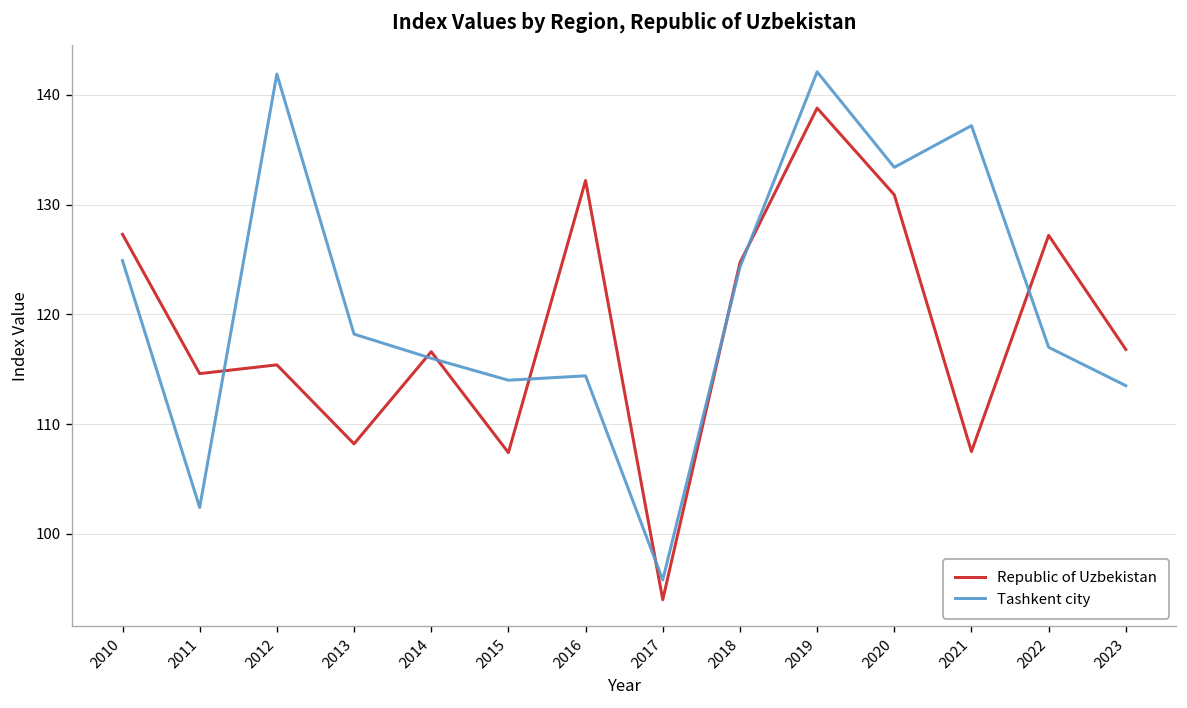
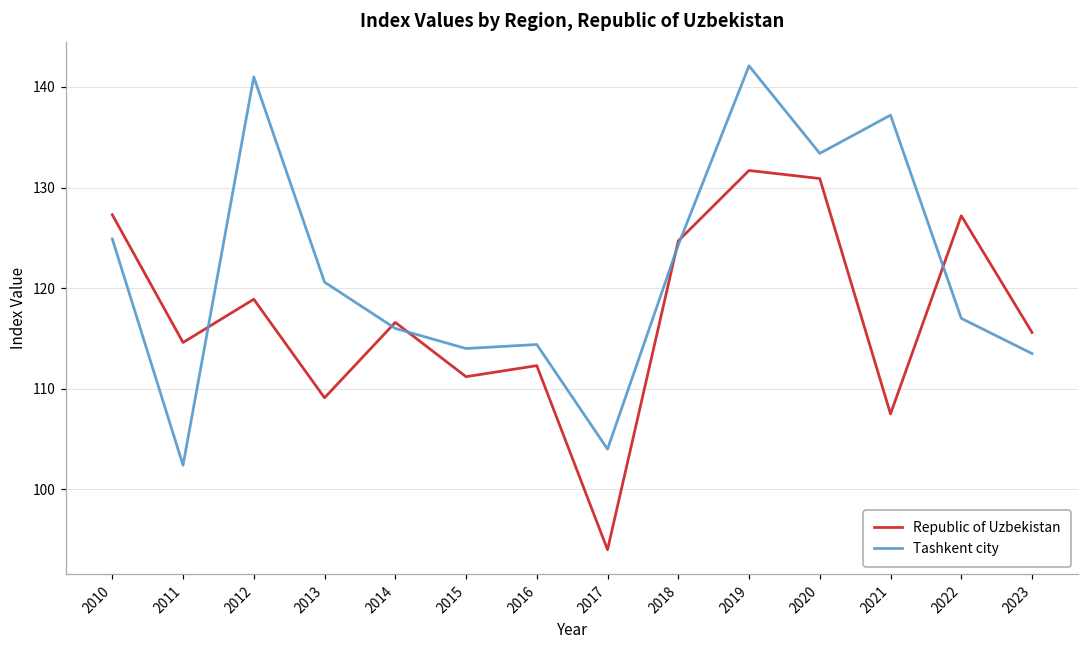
Republic of Uzbekistan, 2012: 115 -> 119
Tashkent city, 2012: 142 -> 141
Republic of Uzbekistan, 2013: 108 -> 109
Tashkent city, 2013: 118 -> 121
Republic of Uzbekistan, 2015: 107 -> 111
Republic of Uzbekistan, 2016: 132 -> 112
Tashkent city, 2017: 96 -> 104
Republic of Uzbekistan, 2019: 139 -> 132
Republic of Uzbekistan, 2023: 117 -> 116
